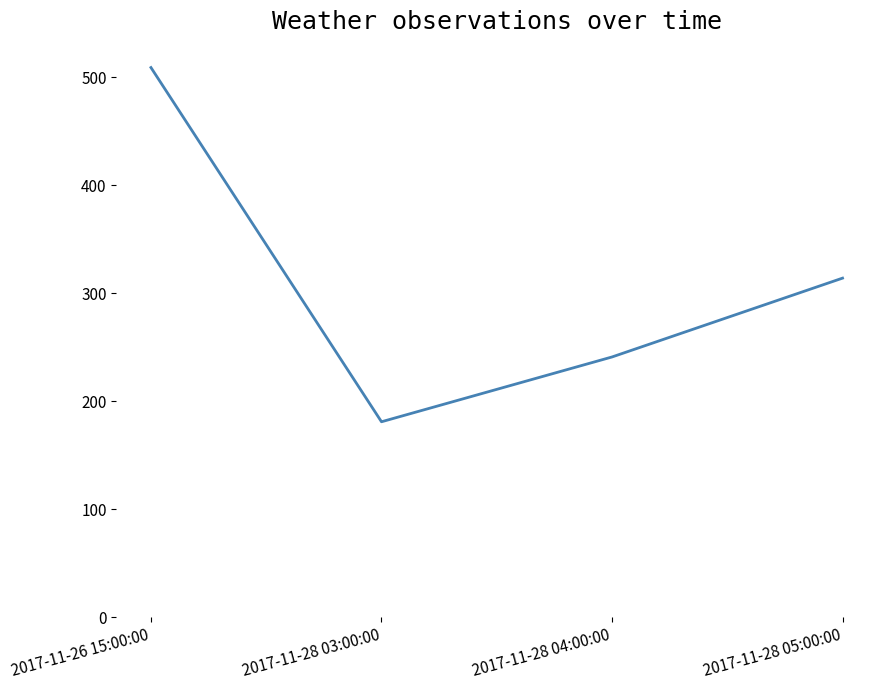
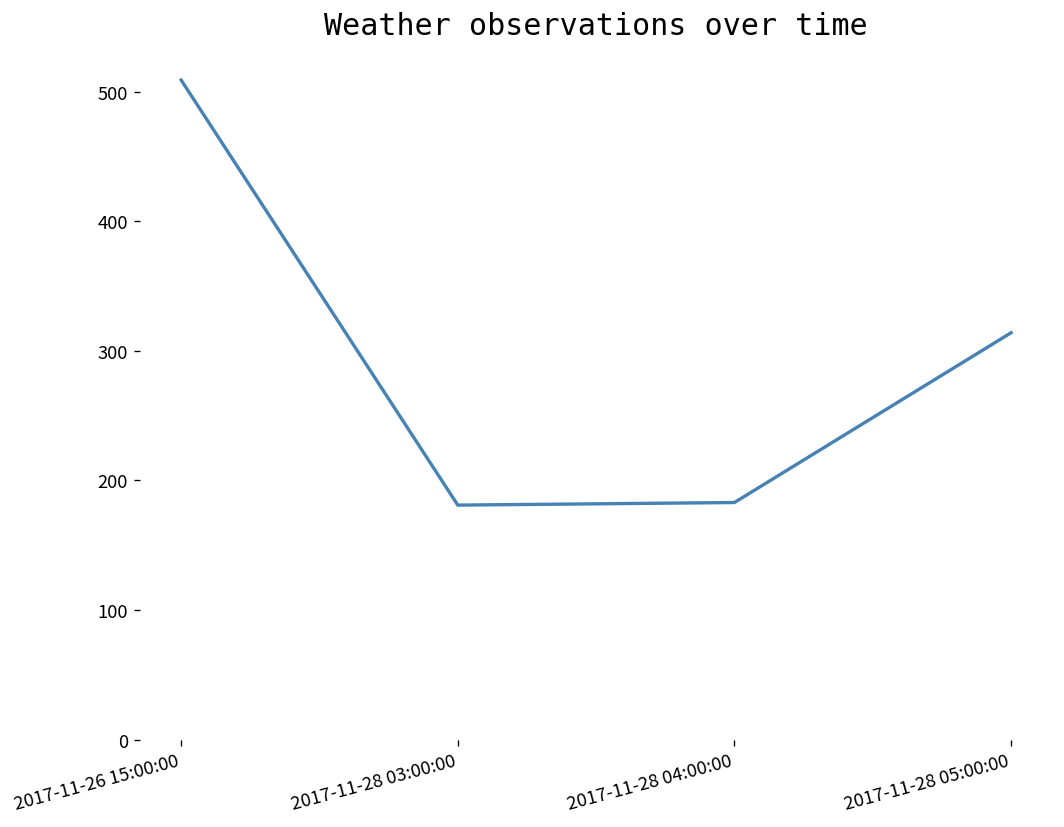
2017-11-28 04:00:00: 241 -> 183
